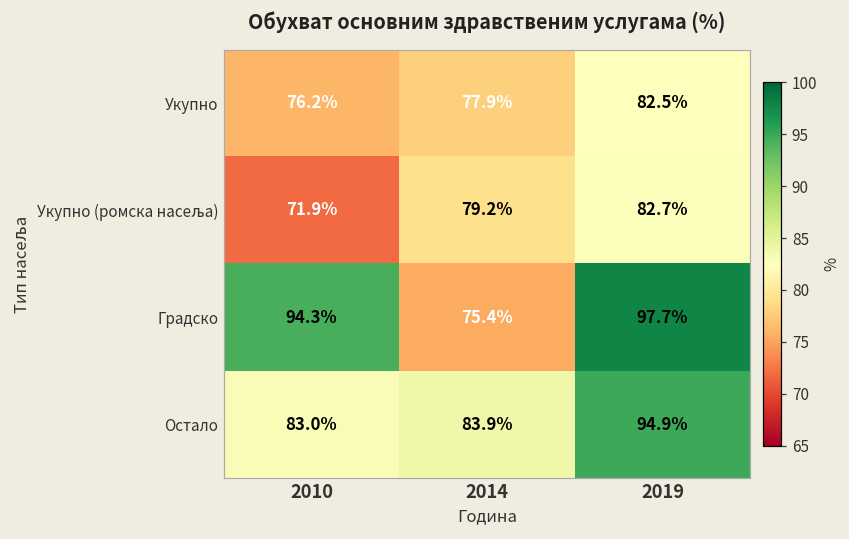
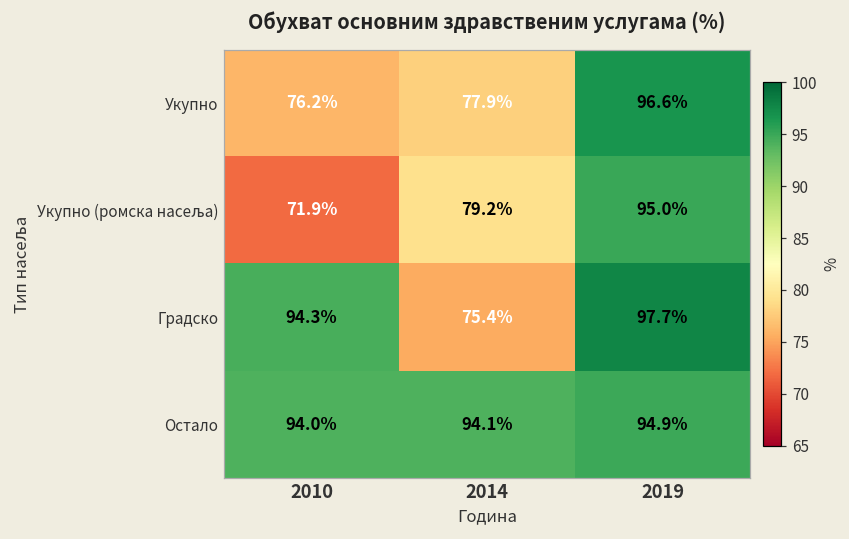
Укупно, 2019: 82.5% -> 96.6%
Укупно (ромска насеља), 2019: 82.7% -> 95.0%
Остало, 2010: 83.0% -> 94.0%
Остало, 2014: 83.9% -> 94.1%
